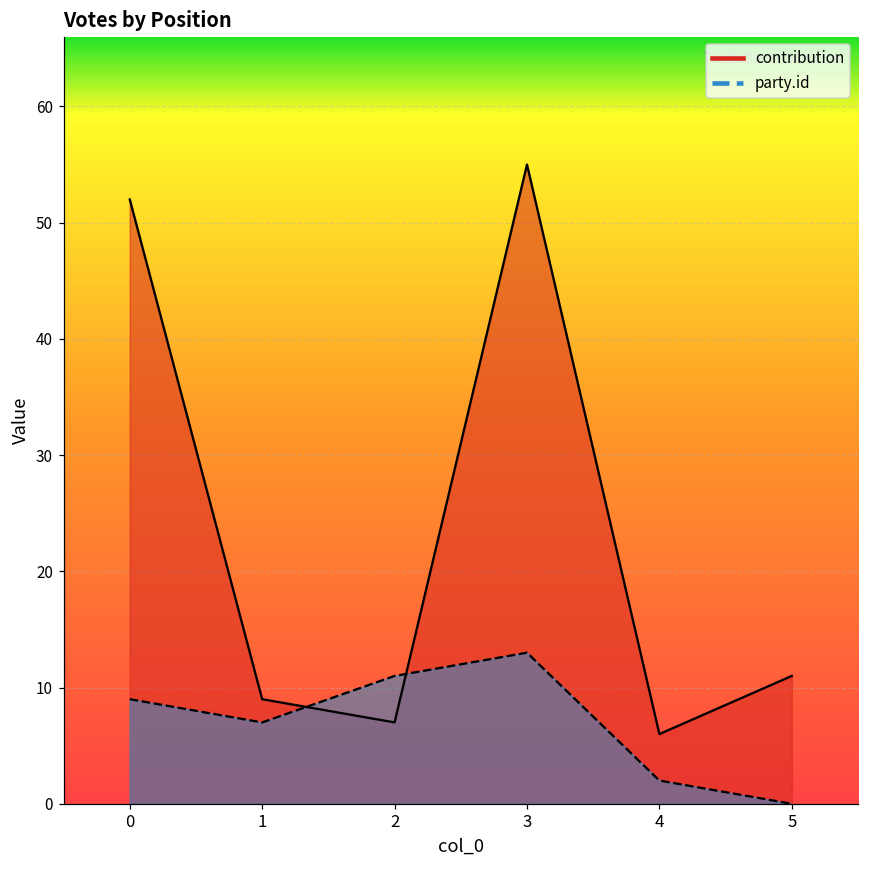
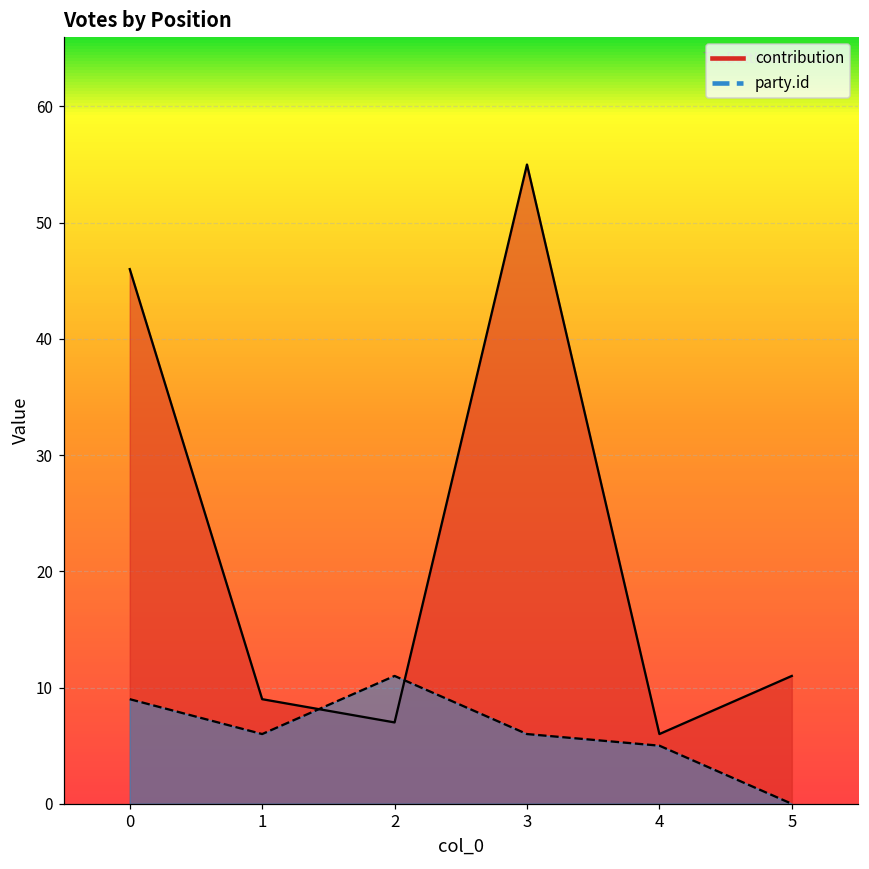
contribution, 0: 52 -> 46
party.id, 1: 7 -> 6
party.id, 3: 13 -> 6
party.id, 4: 2 -> 5
